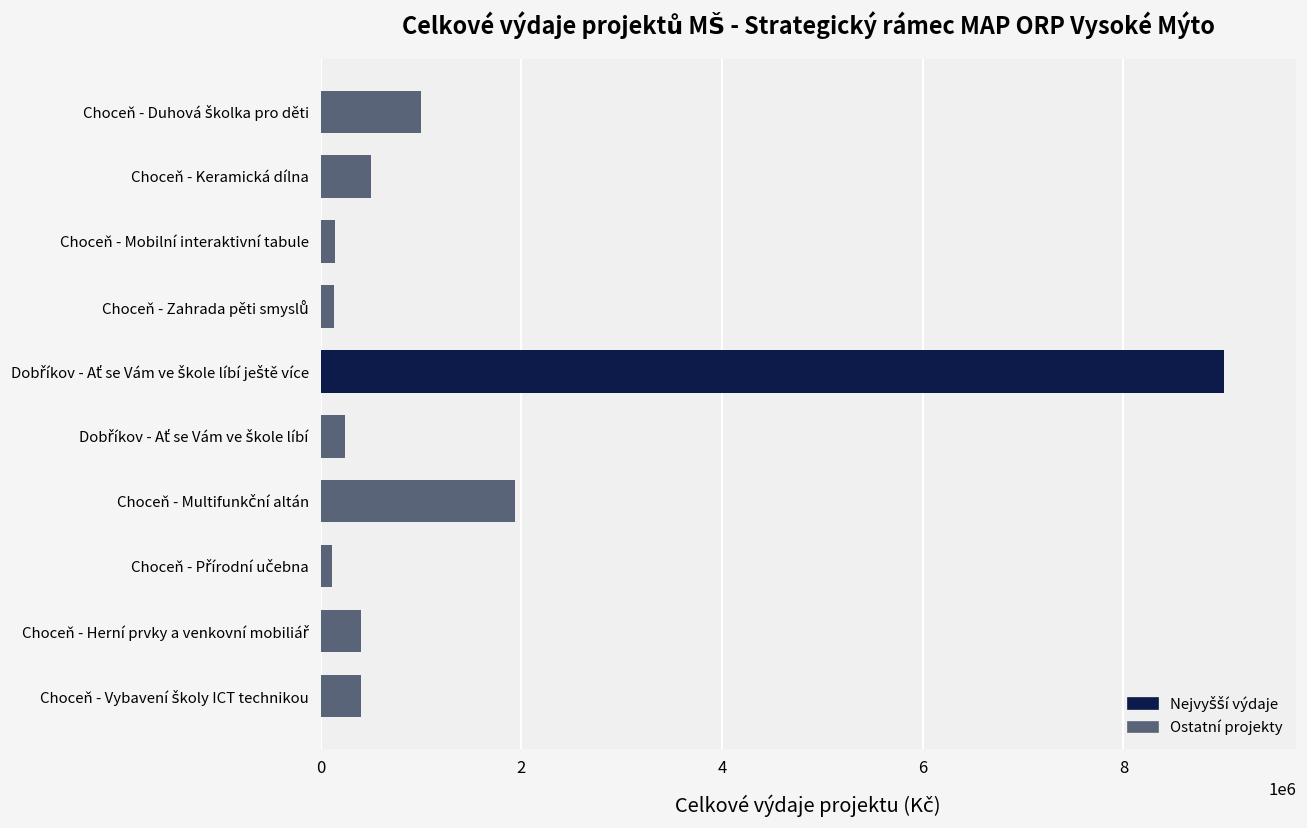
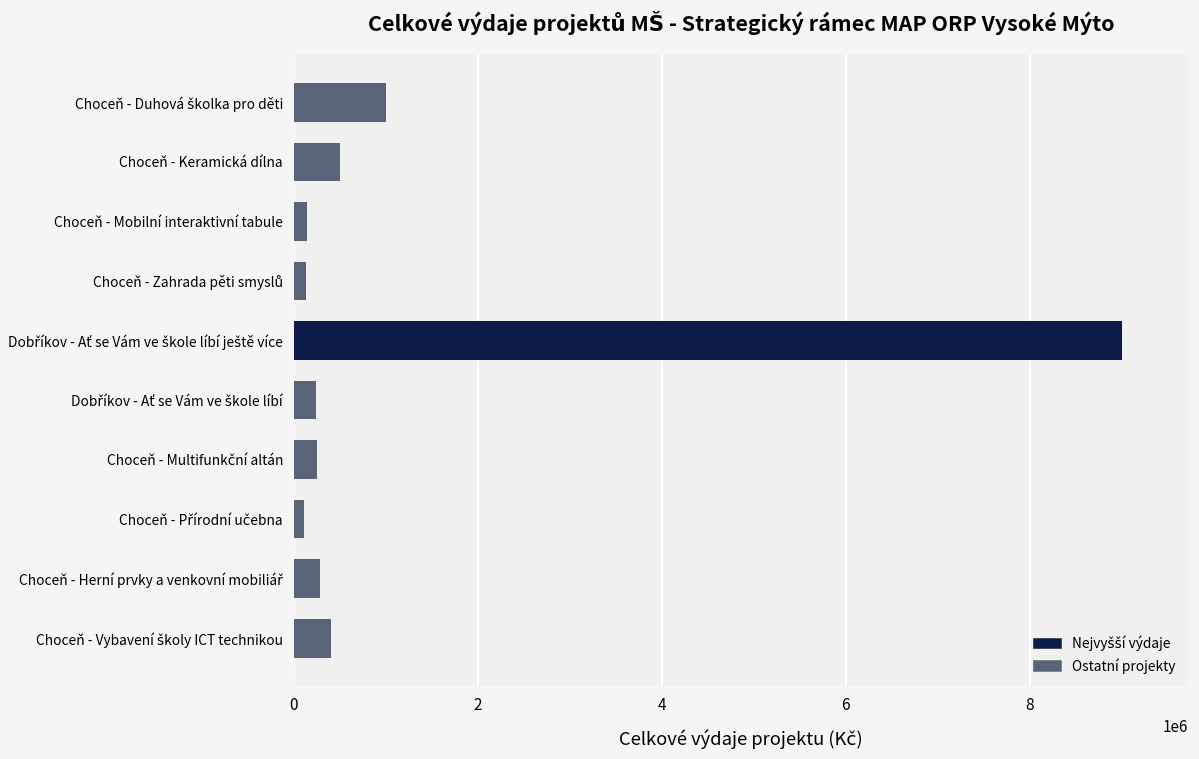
Choceň - Multifunkční altán: 1900000 -> 300000
Choceň - Herní prvky a venkovní mobiliář: 400000 -> 300000
